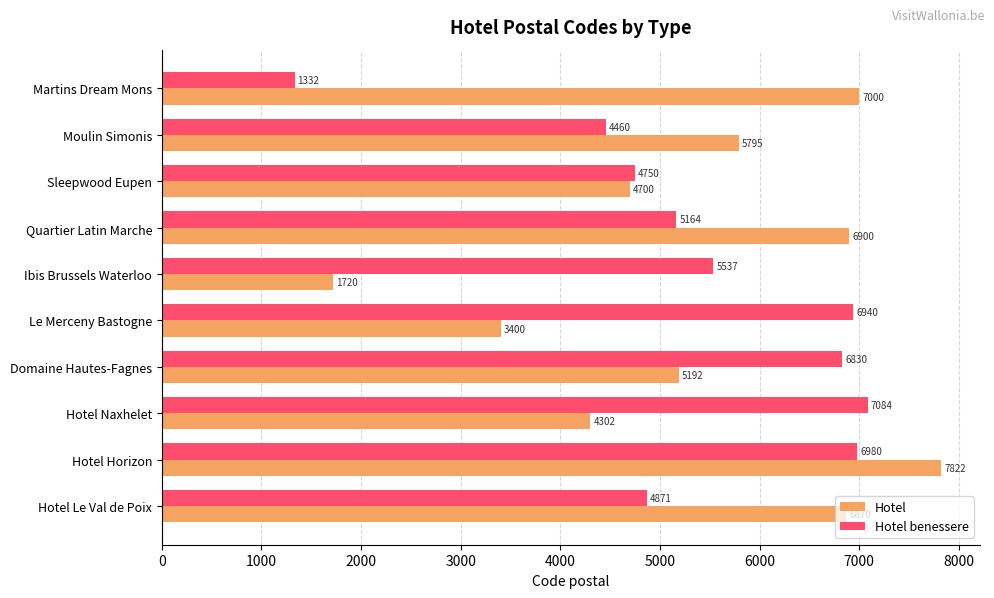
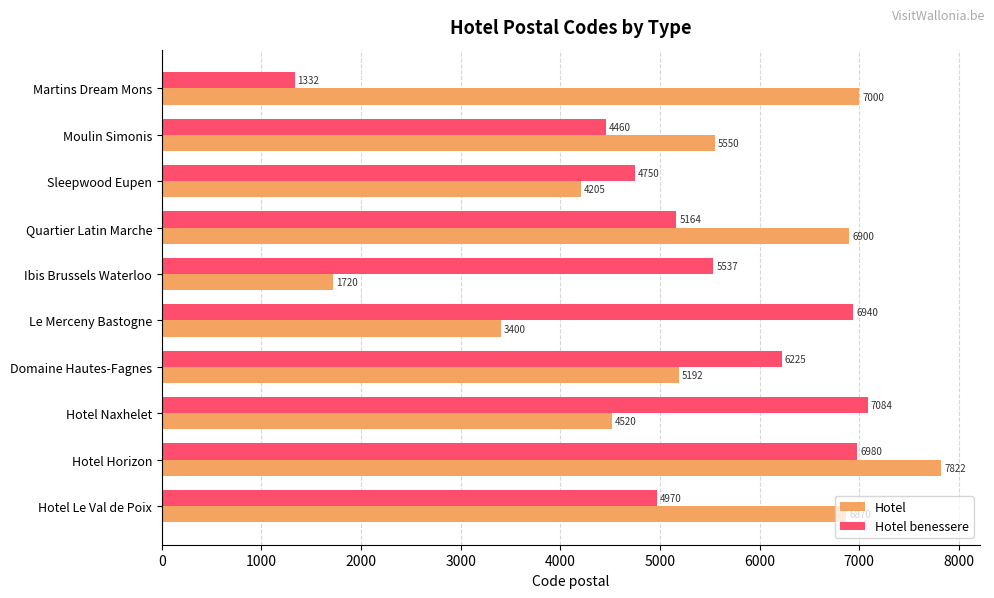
Hotel, Moulin Simonis: 5795 -> 5550
Hotel, Sleepwood Eupen: 4700 -> 4205
Hotel benessere, Domaine Hautes-Fagnes: 6830 -> 6225
Hotel, Hotel Naxhelet: 4302 -> 4520
Hotel benessere, Hotel Le Val de Poix: 4871 -> 4970
